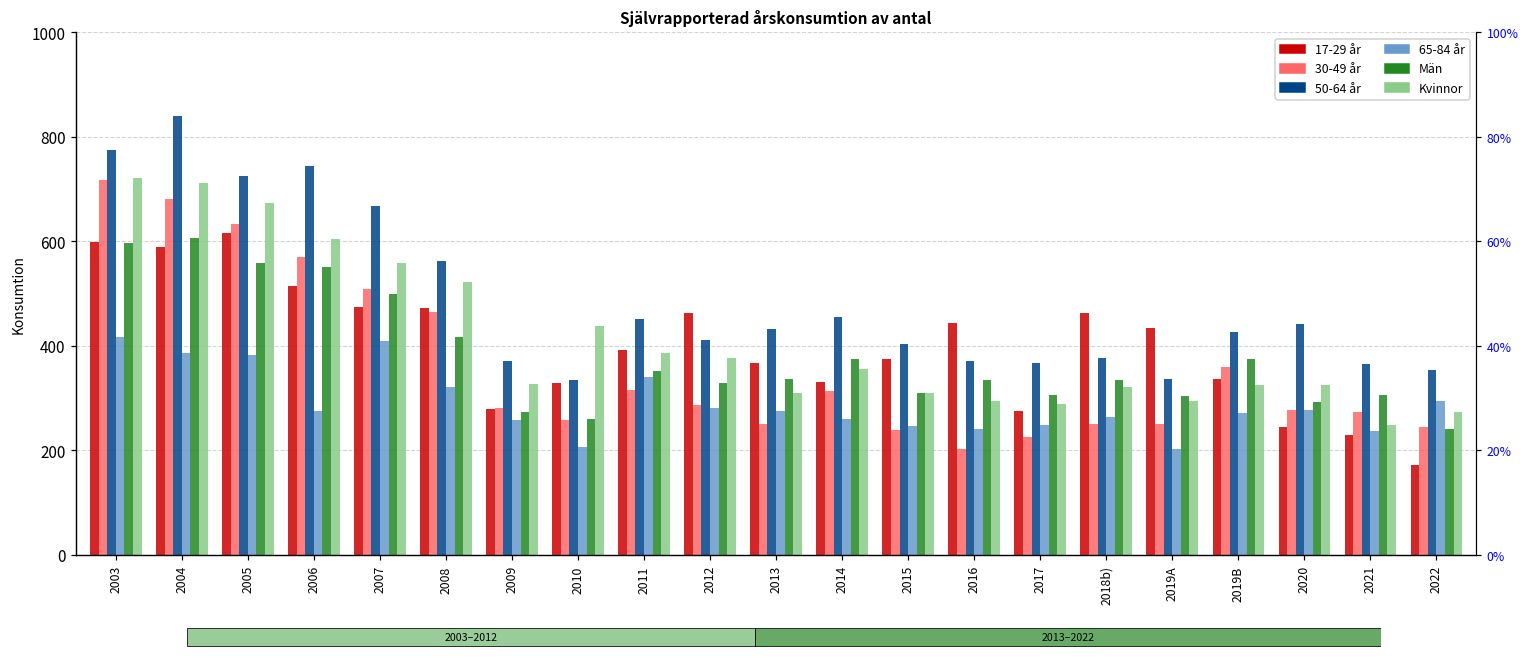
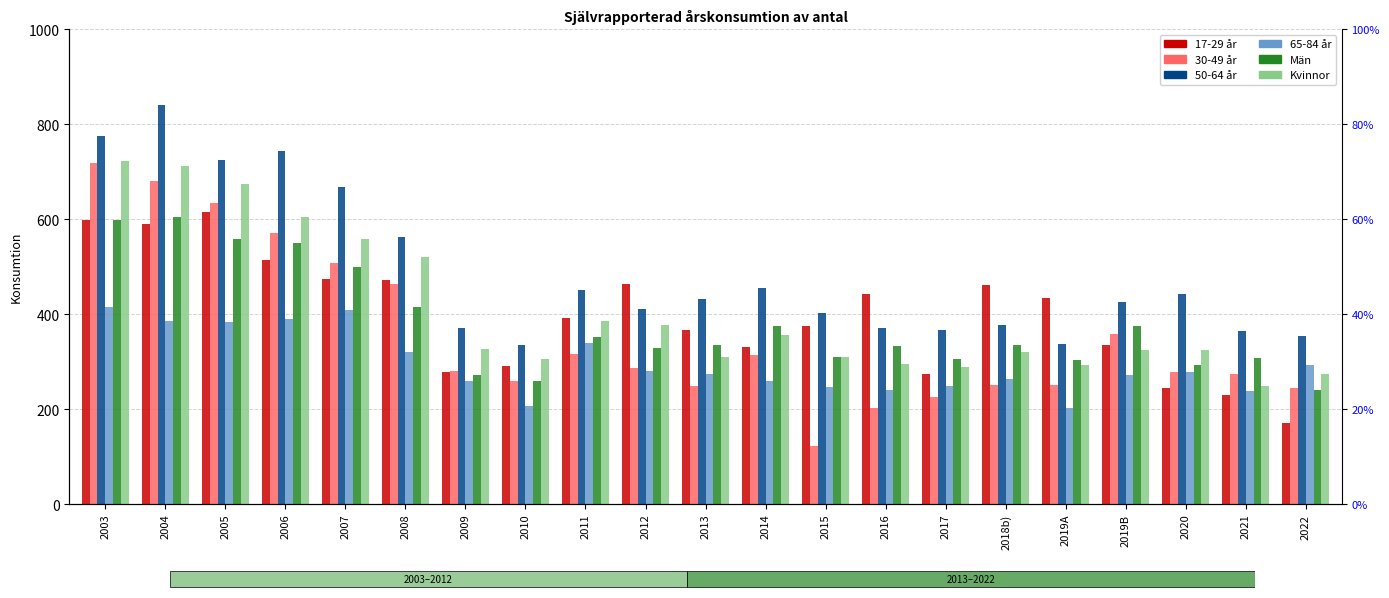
Självrapporterad årskonsumtion av antal, 65-84 år, 2006: 270 -> 390
Självrapporterad årskonsumtion av antal, 17-29 år, 2010: 330 -> 290
Självrapporterad årskonsumtion av antal, Kvinnor, 2010: 440 -> 310
Självrapporterad årskonsumtion av antal, 30-49 år, 2015: 240 -> 120
